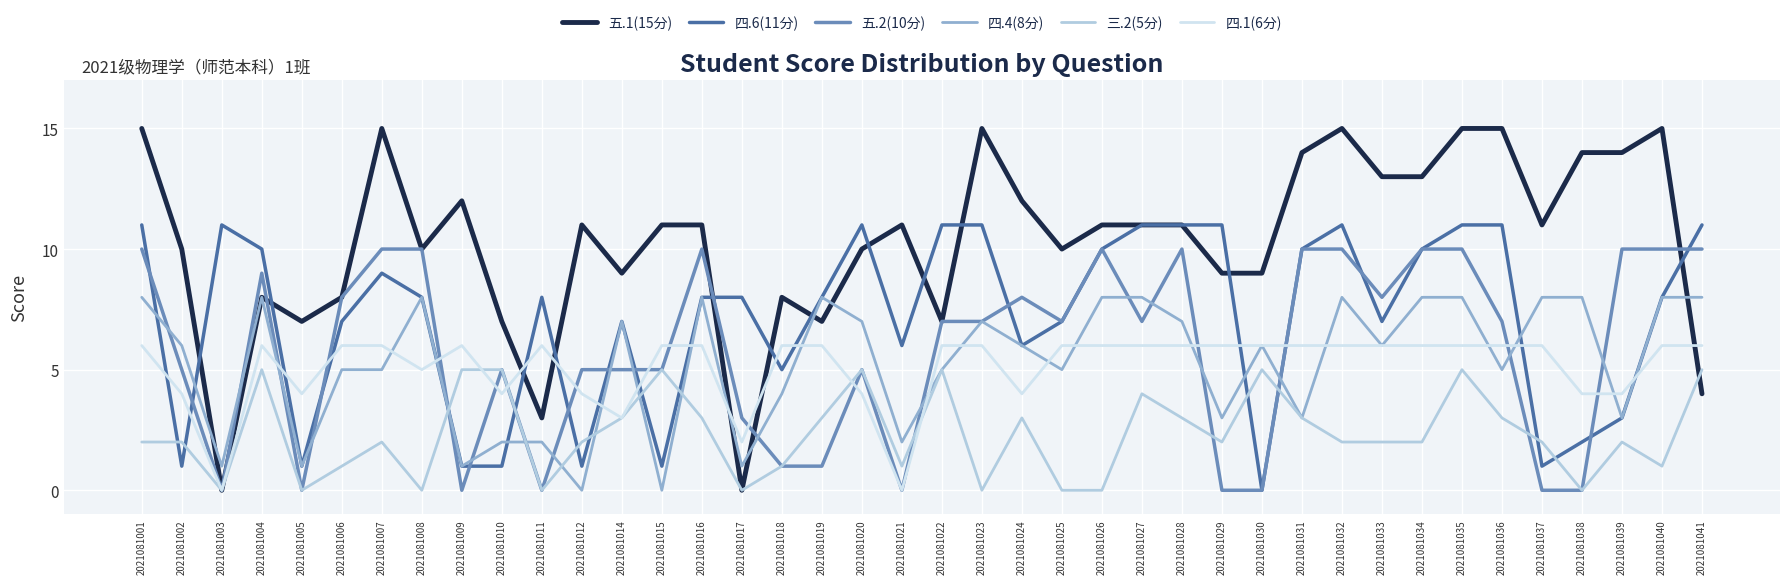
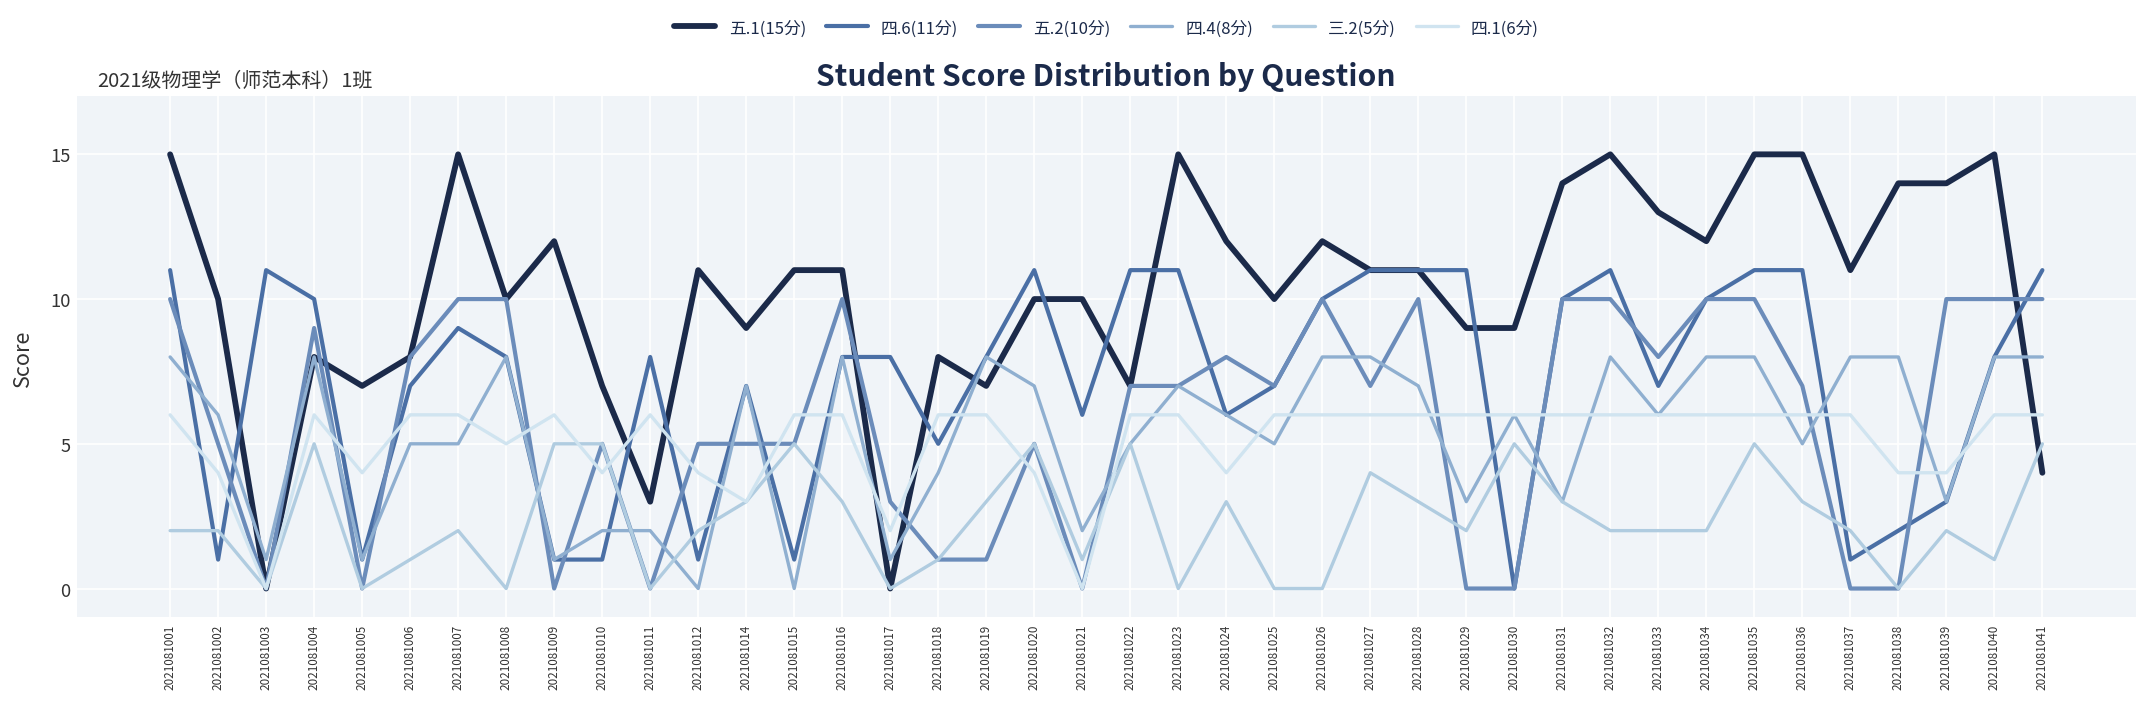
五.1(15分), 2021081021: 11 -> 10
五.1(15分), 2021081026: 11 -> 12
五.1(15分), 2021081034: 13 -> 12
